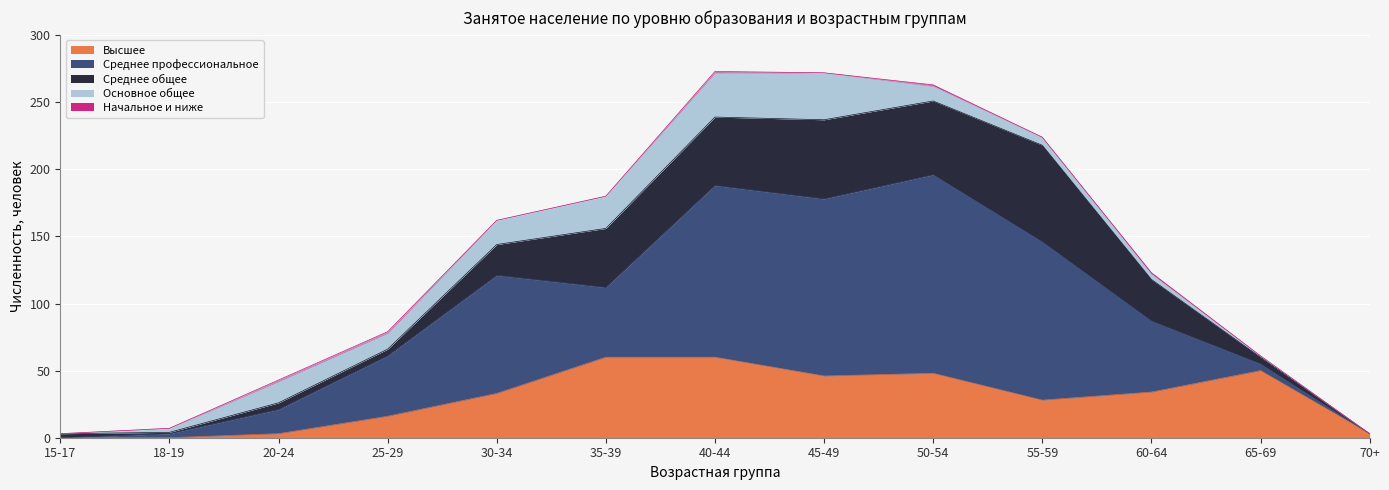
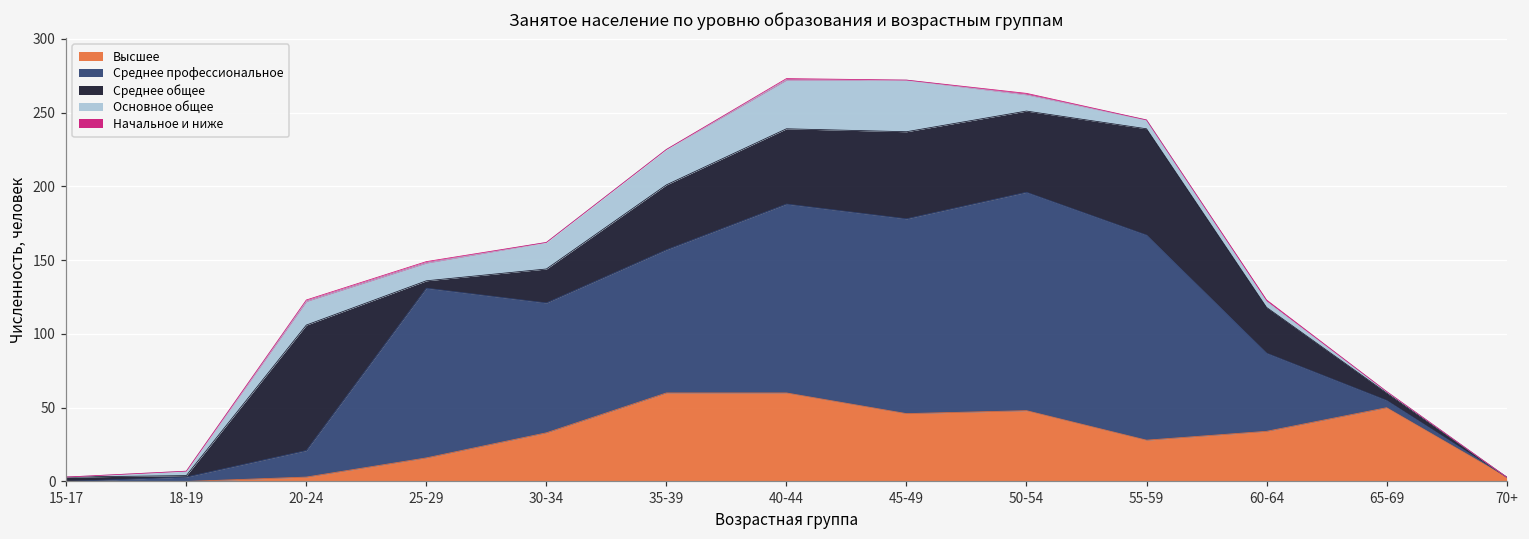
Среднее общее, 20-24: 5 -> 85
Среднее профессиональное, 25-29: 45 -> 115
Среднее профессиональное, 35-39: 52 -> 97
Среднее профессиональное, 55-59: 118 -> 139
